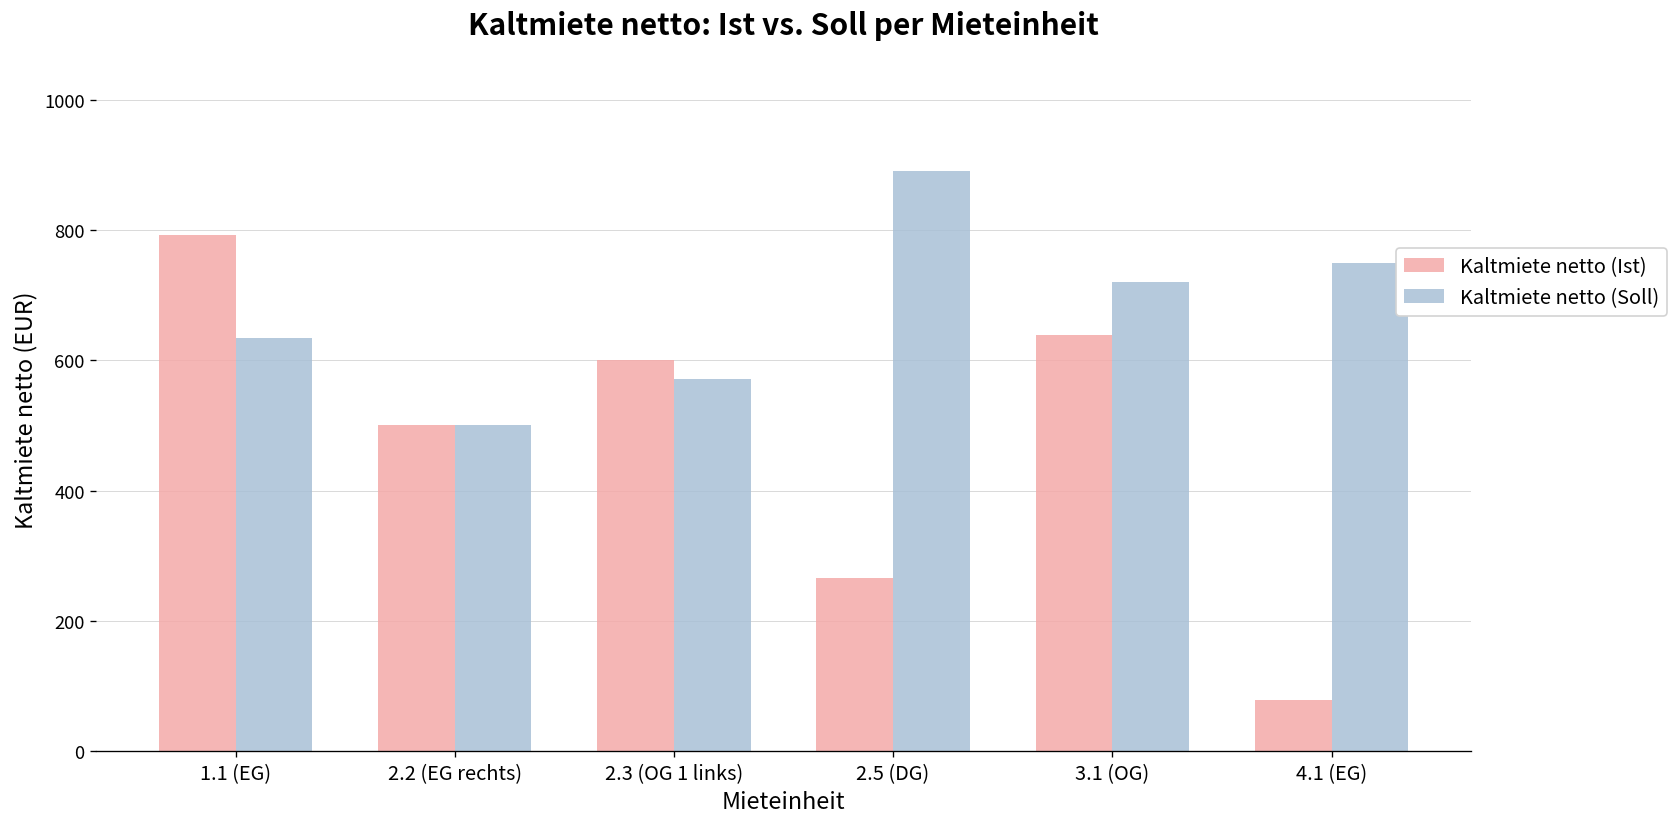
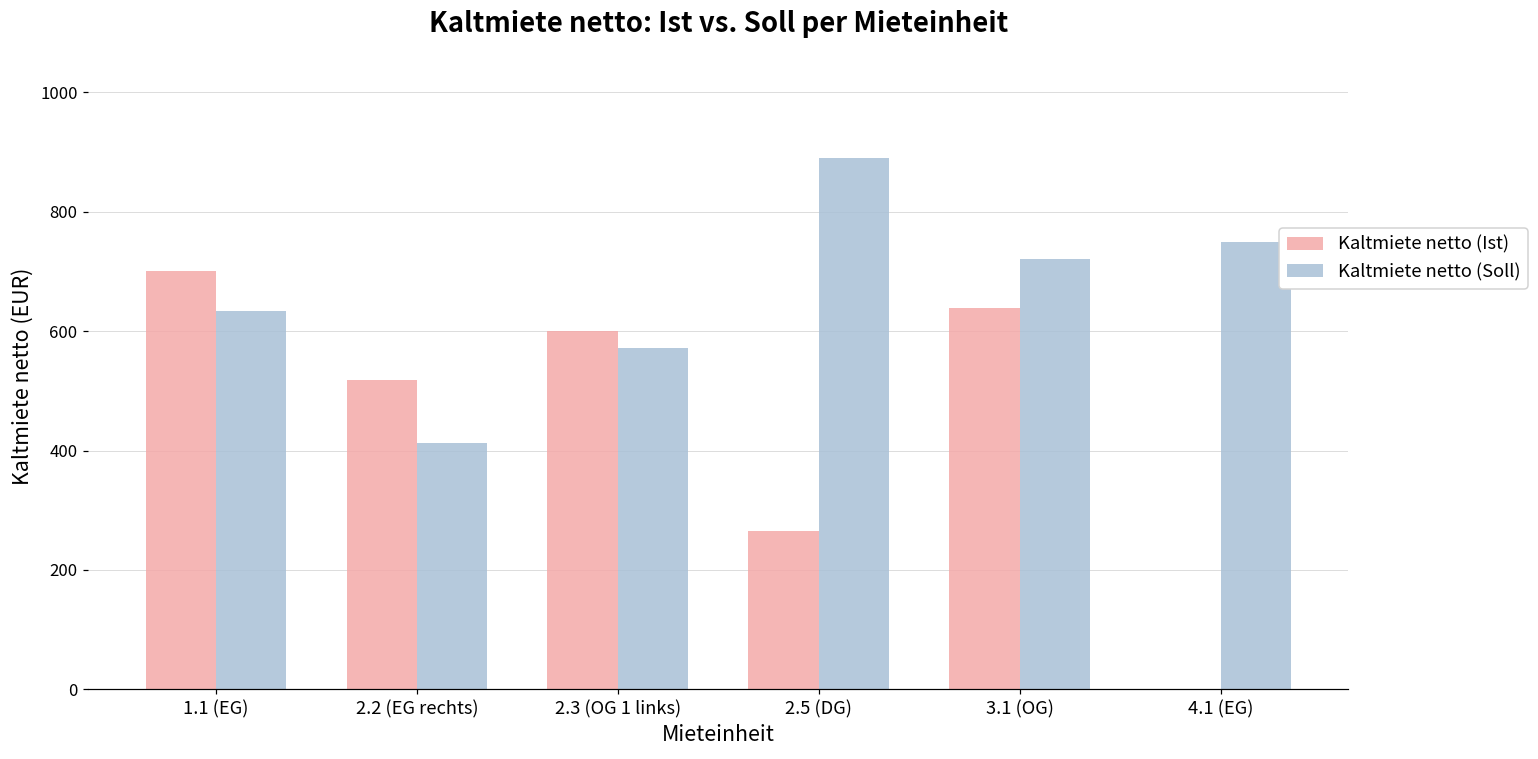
Kaltmiete netto (Ist), 1.1 (EG): 790 -> 700
Kaltmiete netto (Ist), 2.2 (EG rechts): 500 -> 520
Kaltmiete netto (Soll), 2.2 (EG rechts): 500 -> 410
Kaltmiete netto (Ist), 4.1 (EG): 80 -> 0
